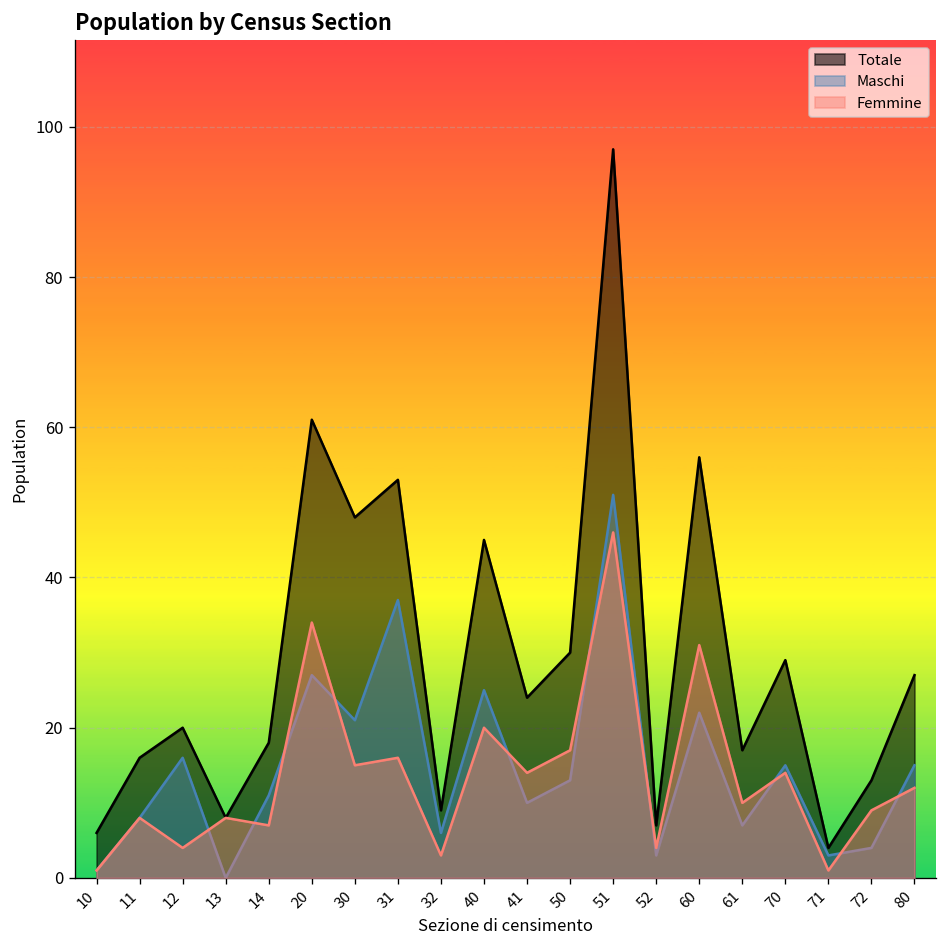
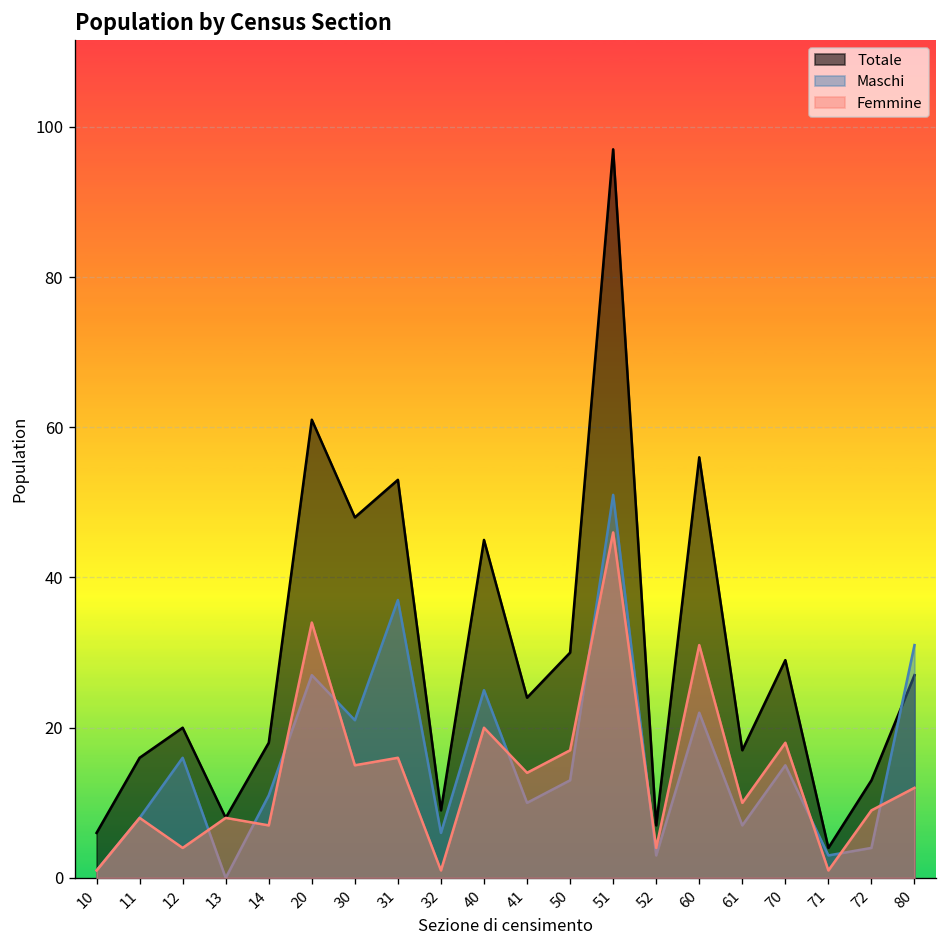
Femmine, 32: 3 -> 1
Femmine, 70: 14 -> 18
Maschi, 80: 15 -> 31
